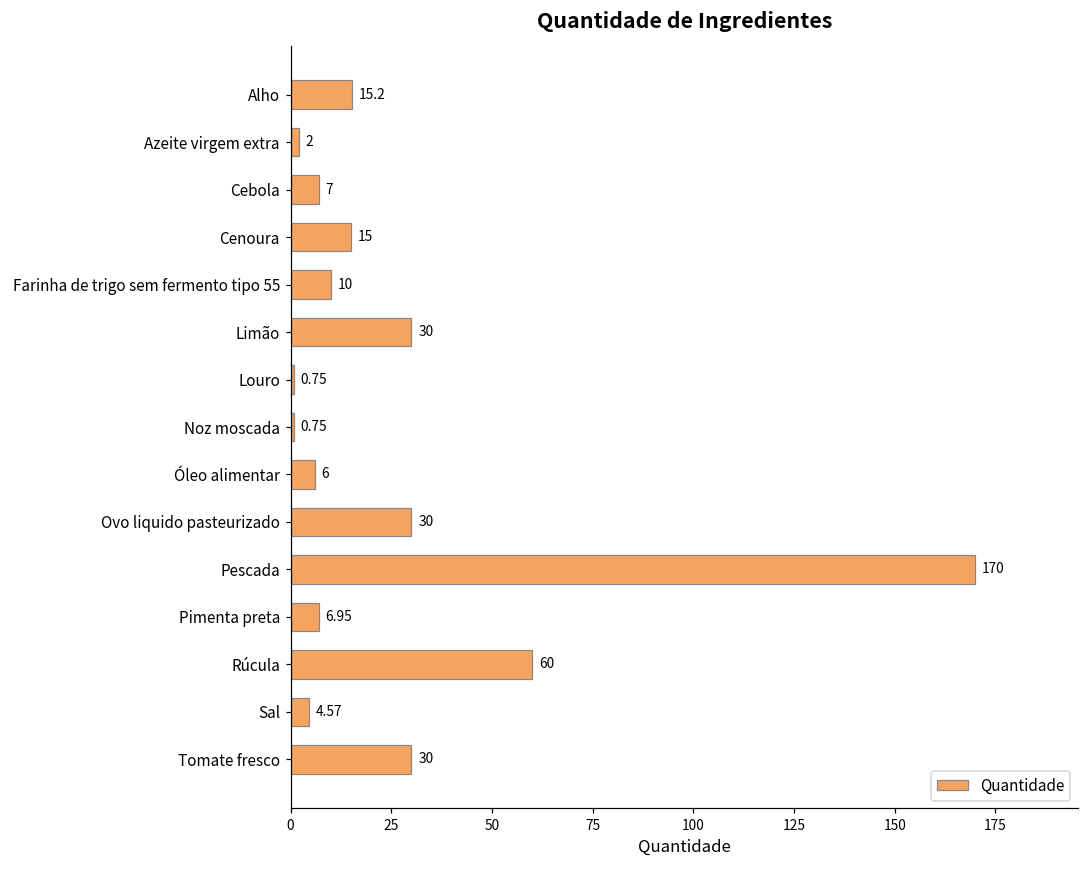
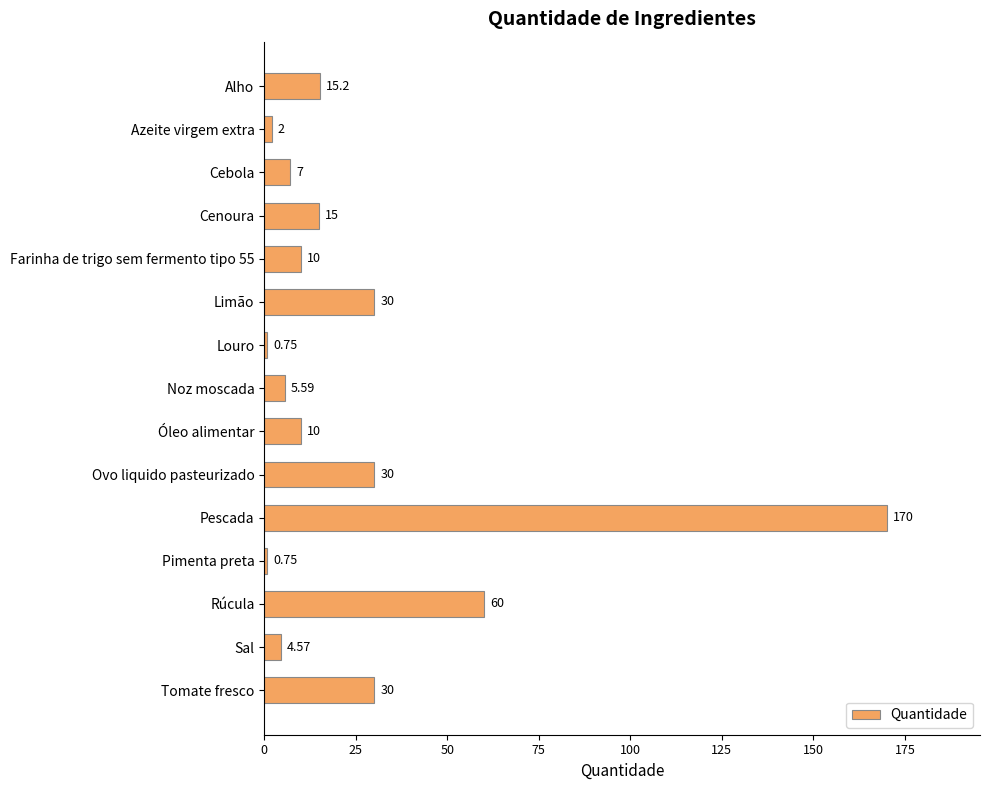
Noz moscada: 0.75 -> 5.59
Óleo alimentar: 6 -> 10
Pimenta preta: 6.95 -> 0.75
